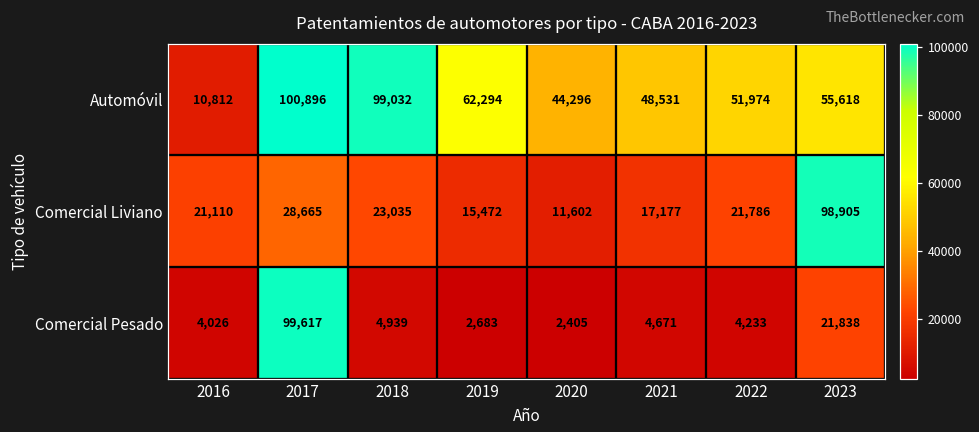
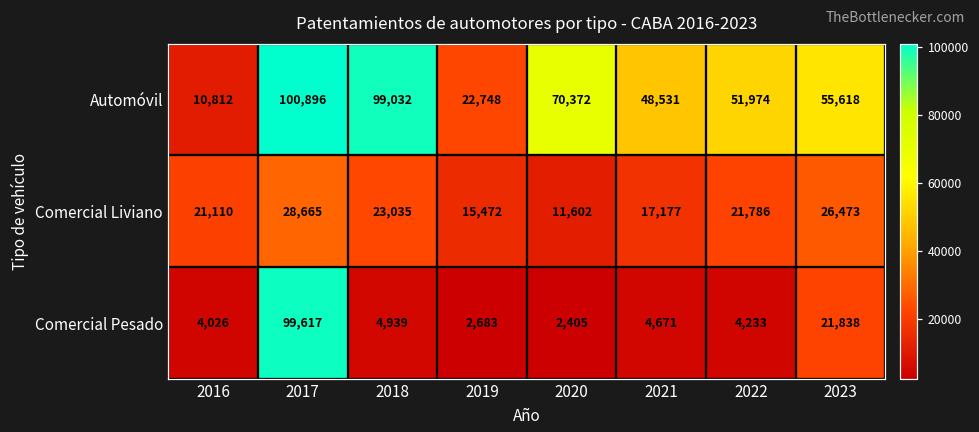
Automóvil, 2019: 62,294 -> 22,748
Automóvil, 2020: 44,296 -> 70,372
Comercial Liviano, 2023: 98,905 -> 26,473
